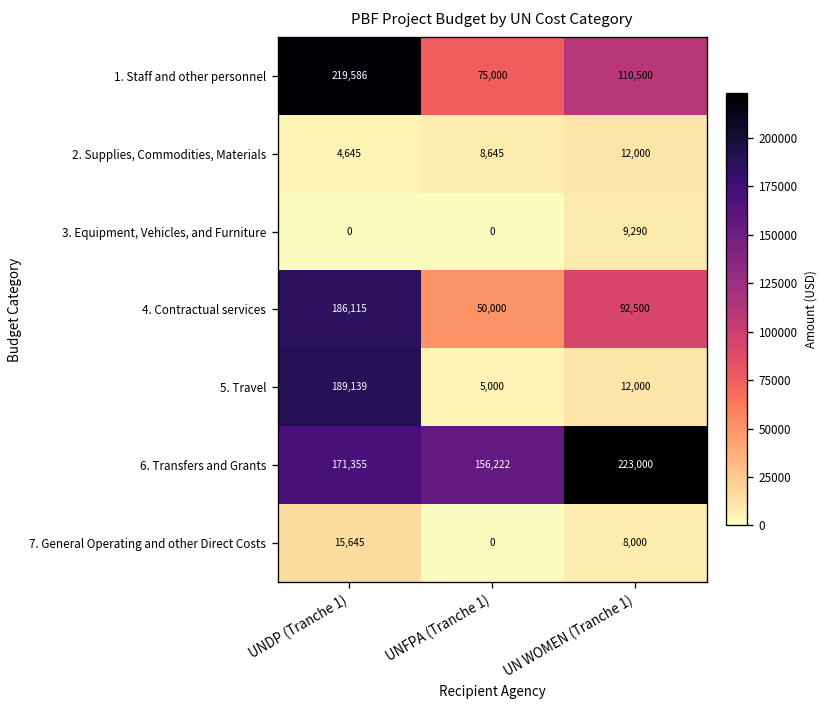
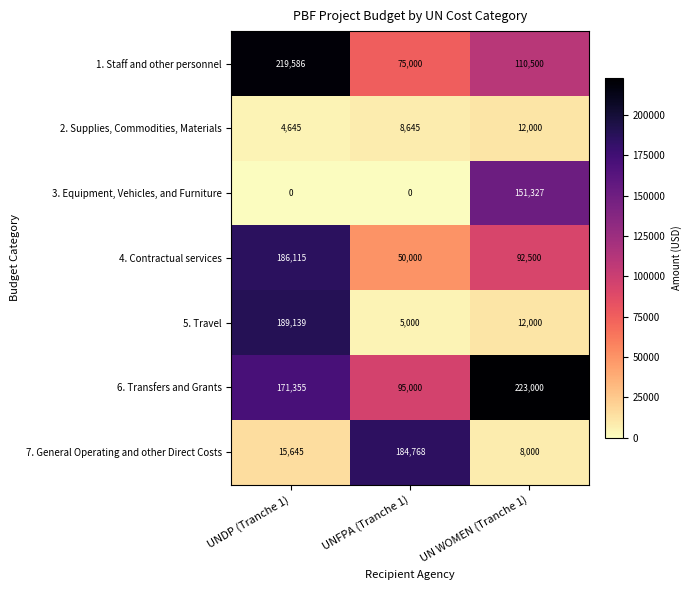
3. Equipment, Vehicles, and Furniture, UN WOMEN (Tranche 1): 9,290 -> 151,327
6. Transfers and Grants, UNFPA (Tranche 1): 156,222 -> 95,000
7. General Operating and other Direct Costs, UNFPA (Tranche 1): 0 -> 184,768
